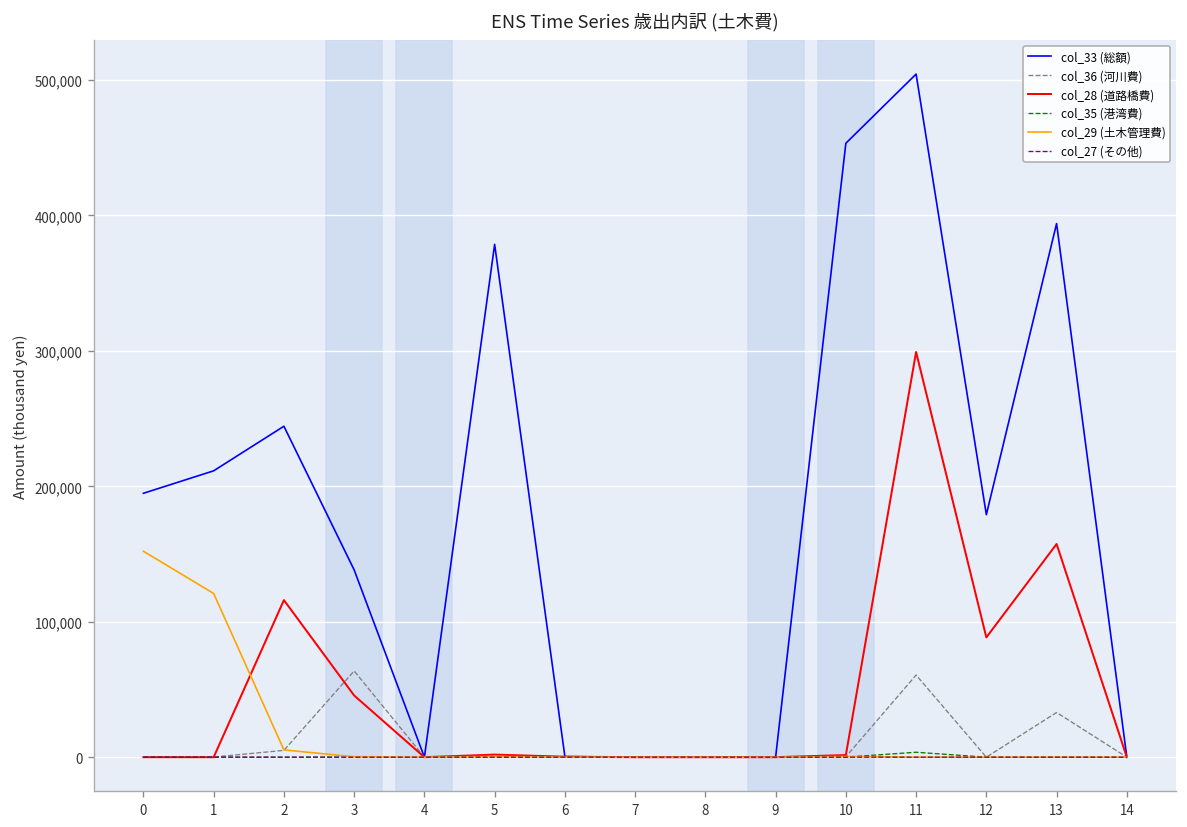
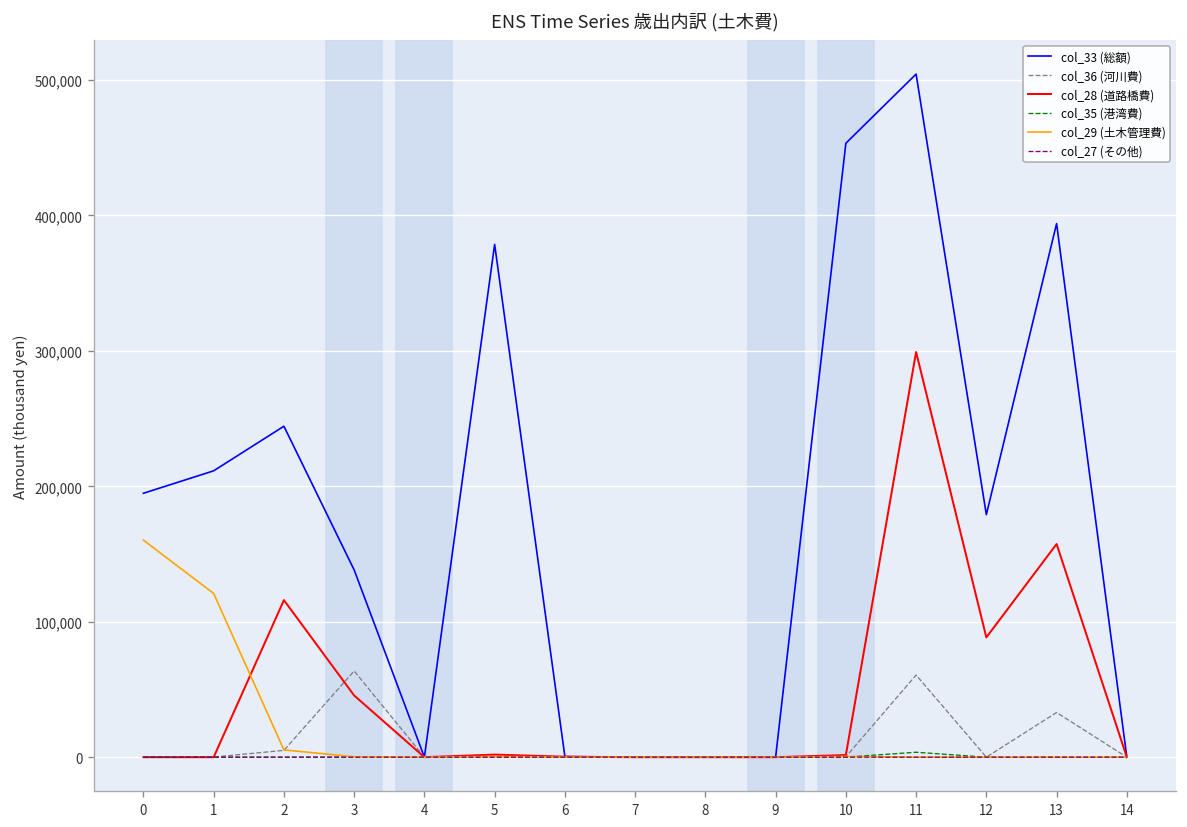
col_29 (土木管理費), 0: 152,000 -> 160,000
